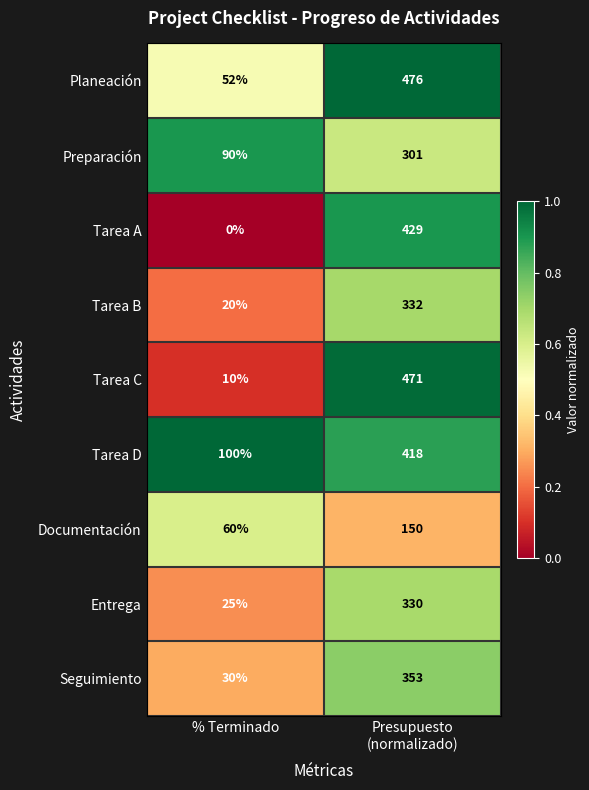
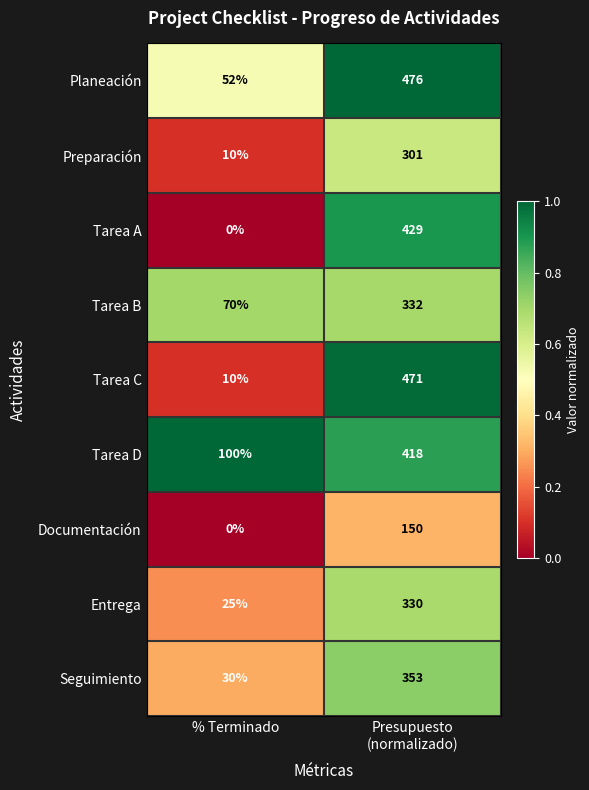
Preparación, % Terminado: 90% -> 10%
Tarea B, % Terminado: 20% -> 70%
Documentación, % Terminado: 60% -> 0%
